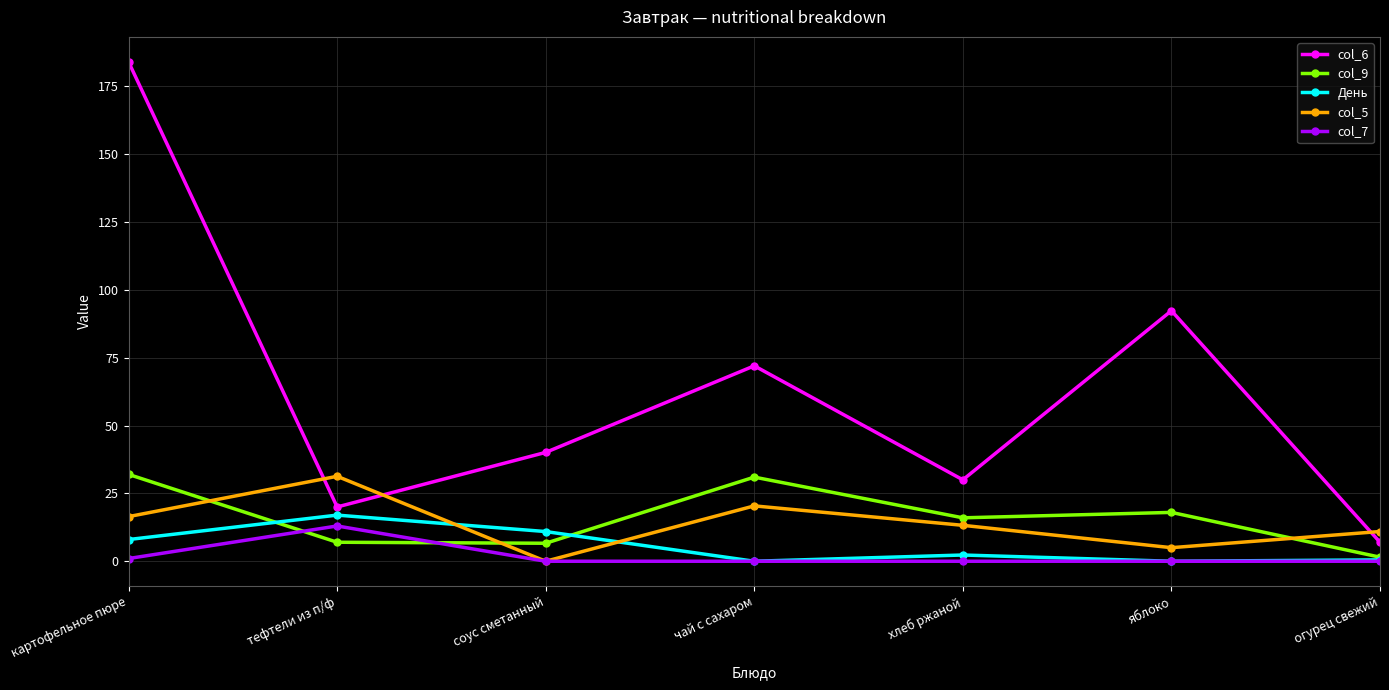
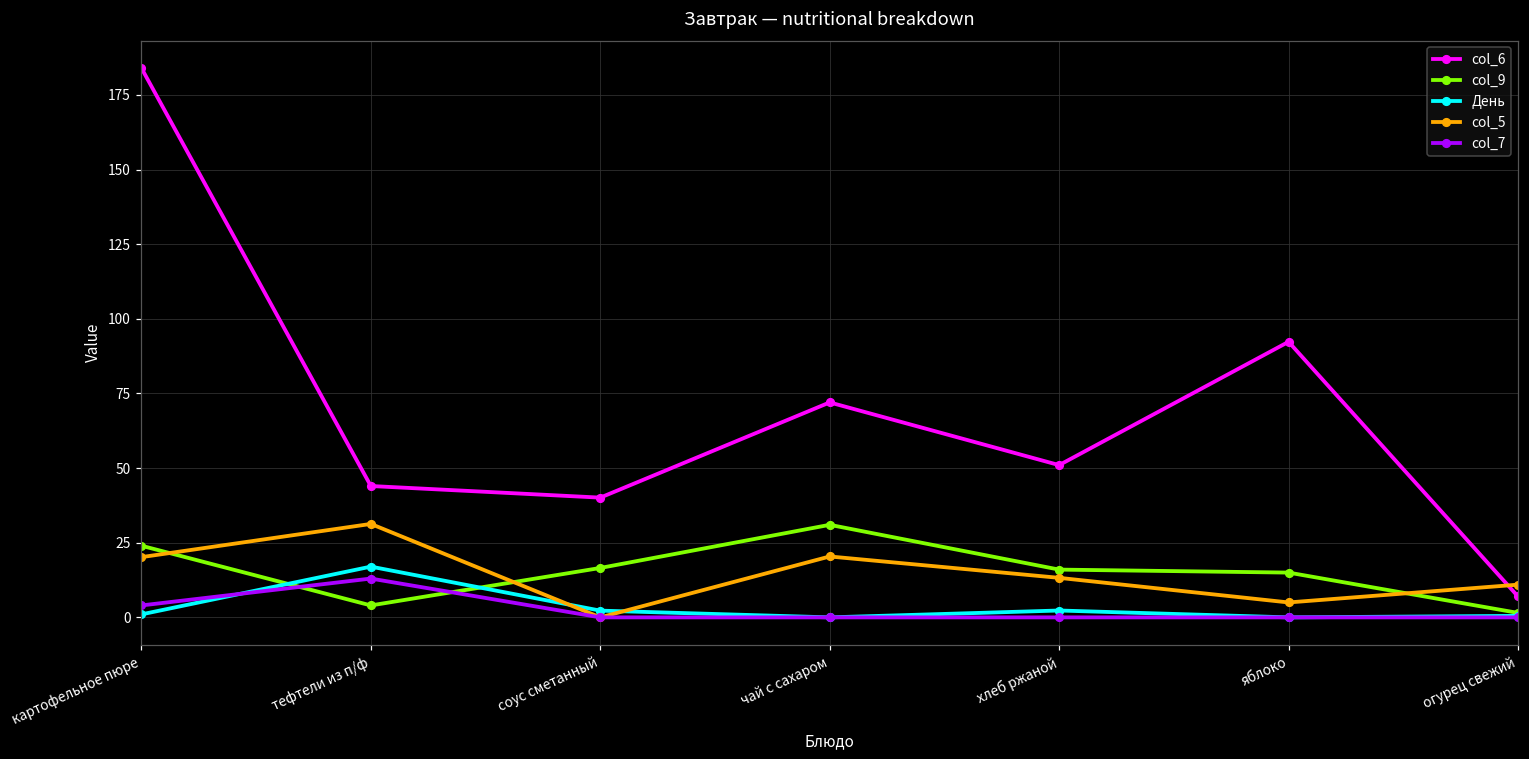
col_9, картофельное пюре: 32 -> 24
День, картофельное пюре: 8 -> 1
col_5, картофельное пюре: 16 -> 20
col_7, картофельное пюре: 1 -> 4
col_6, тефтели из п/ф: 20 -> 44
col_9, тефтели из п/ф: 7 -> 4
col_9, соус сметанный: 7 -> 17
День, соус сметанный: 11 -> 2
col_6, хлеб ржаной: 30 -> 51
col_9, яблоко: 18 -> 15
